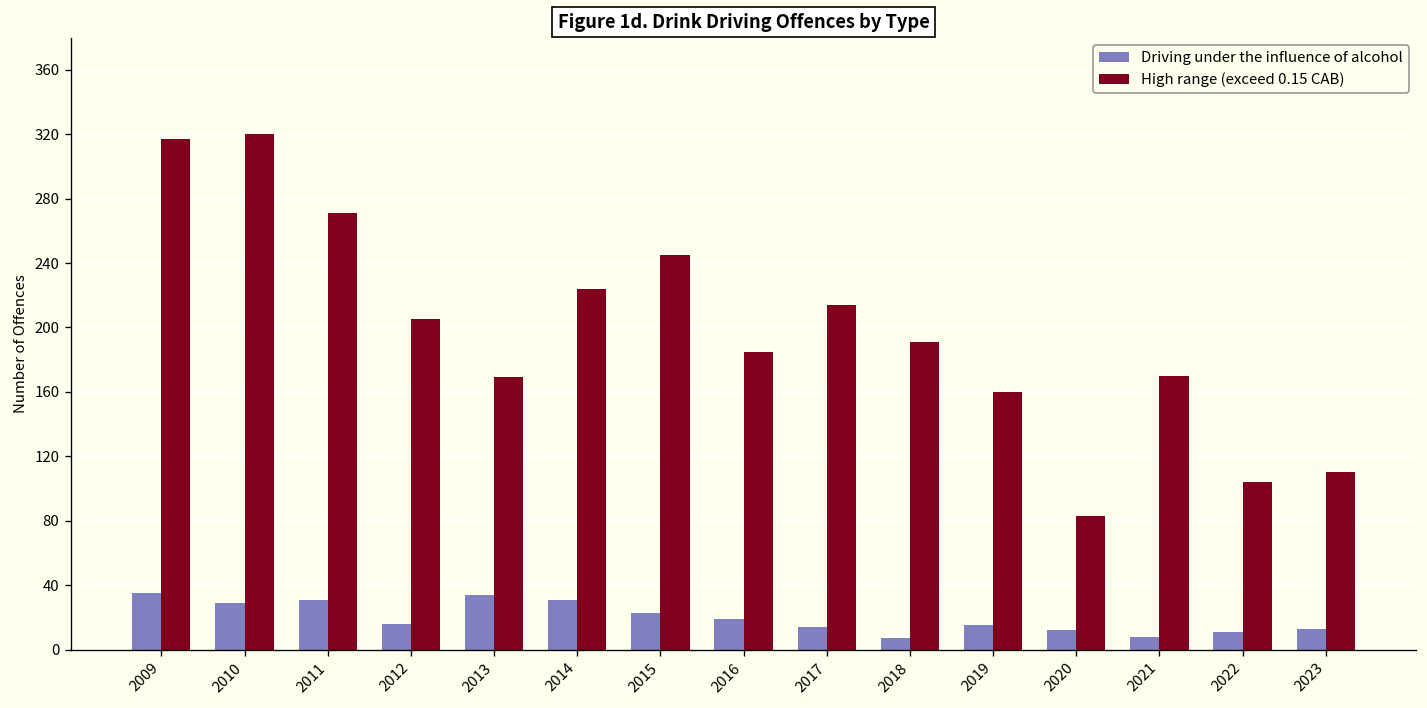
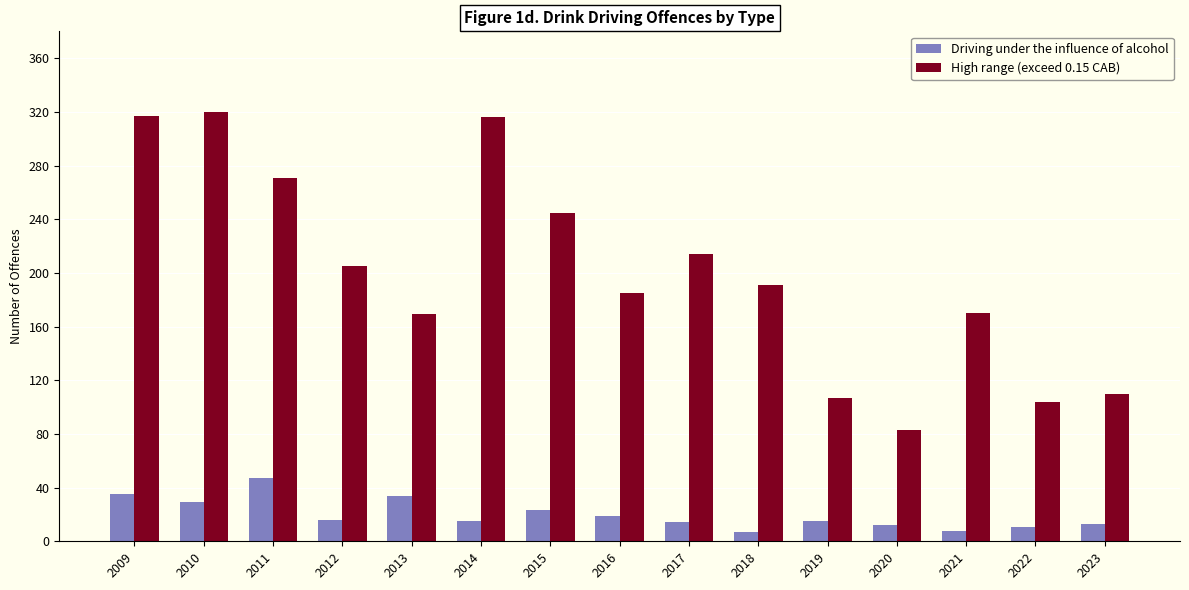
Driving under the influence of alcohol, 2011: 31 -> 47
Driving under the influence of alcohol, 2014: 31 -> 15
High range (exceed 0.15 CAB), 2014: 224 -> 316
High range (exceed 0.15 CAB), 2019: 160 -> 107
